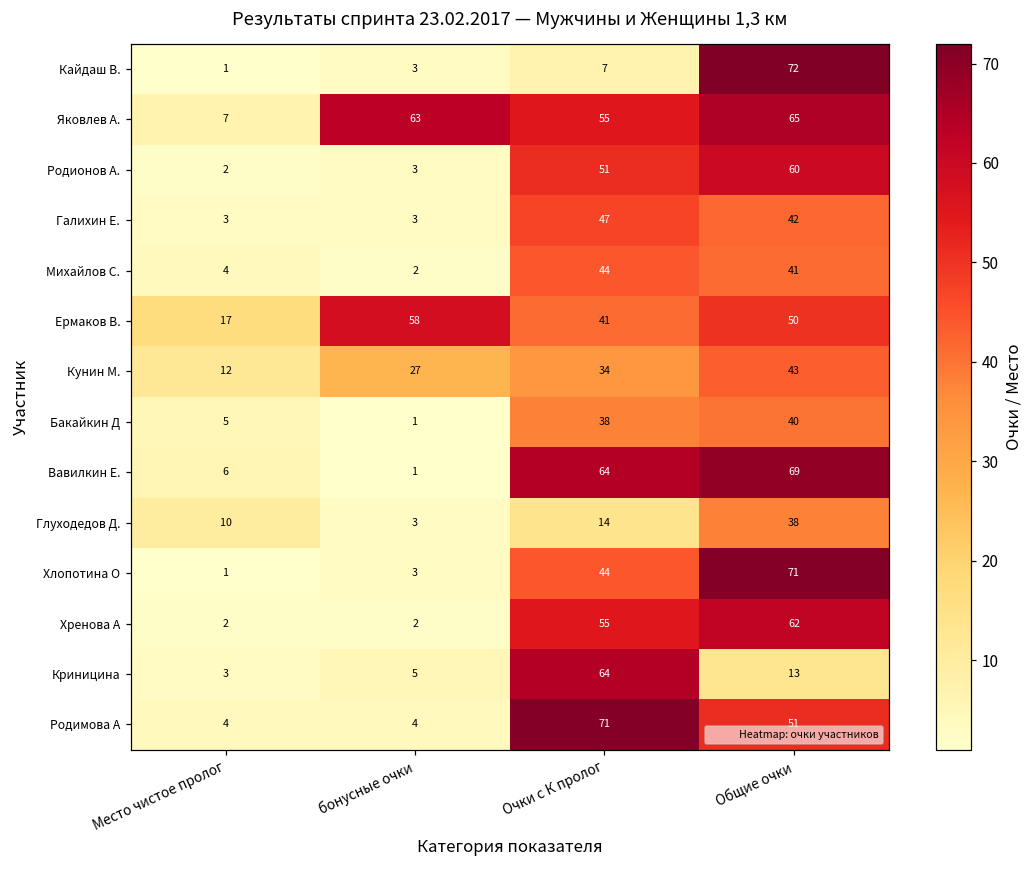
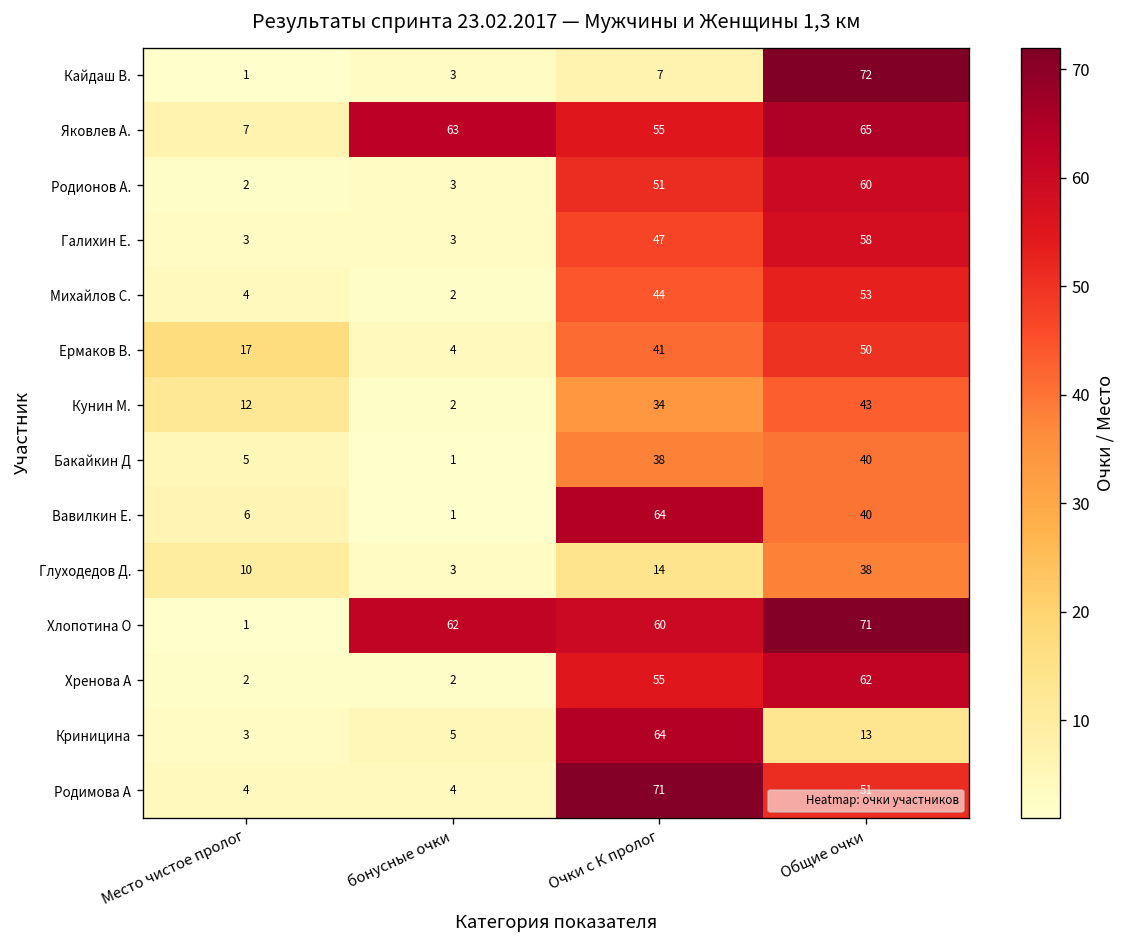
Галихин Е., Общие очки: 42 -> 58
Михайлов С., Общие очки: 41 -> 53
Ермаков В., бонусные очки: 58 -> 4
Кунин М., бонусные очки: 27 -> 2
Вавилкин Е., Общие очки: 69 -> 40
Хлопотина О, бонусные очки: 3 -> 62
Хлопотина О, Очки с К пролог: 44 -> 60
